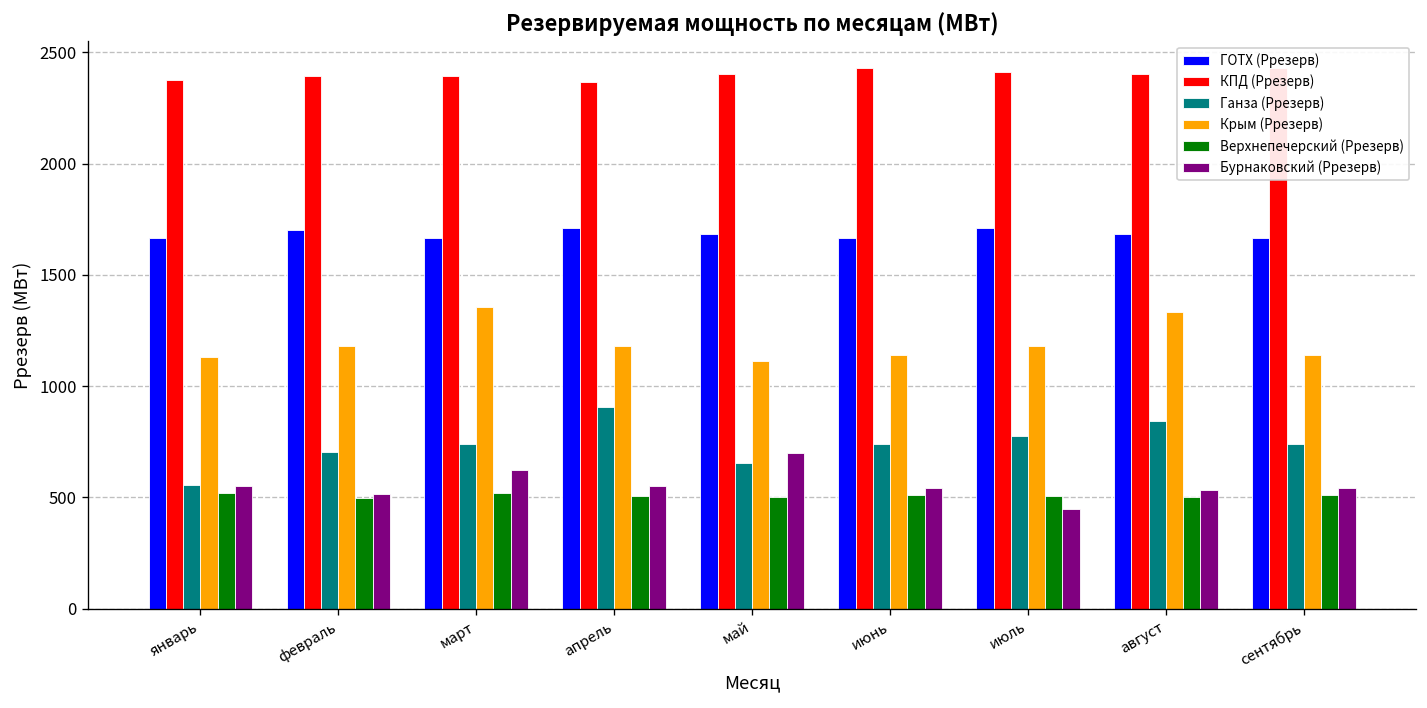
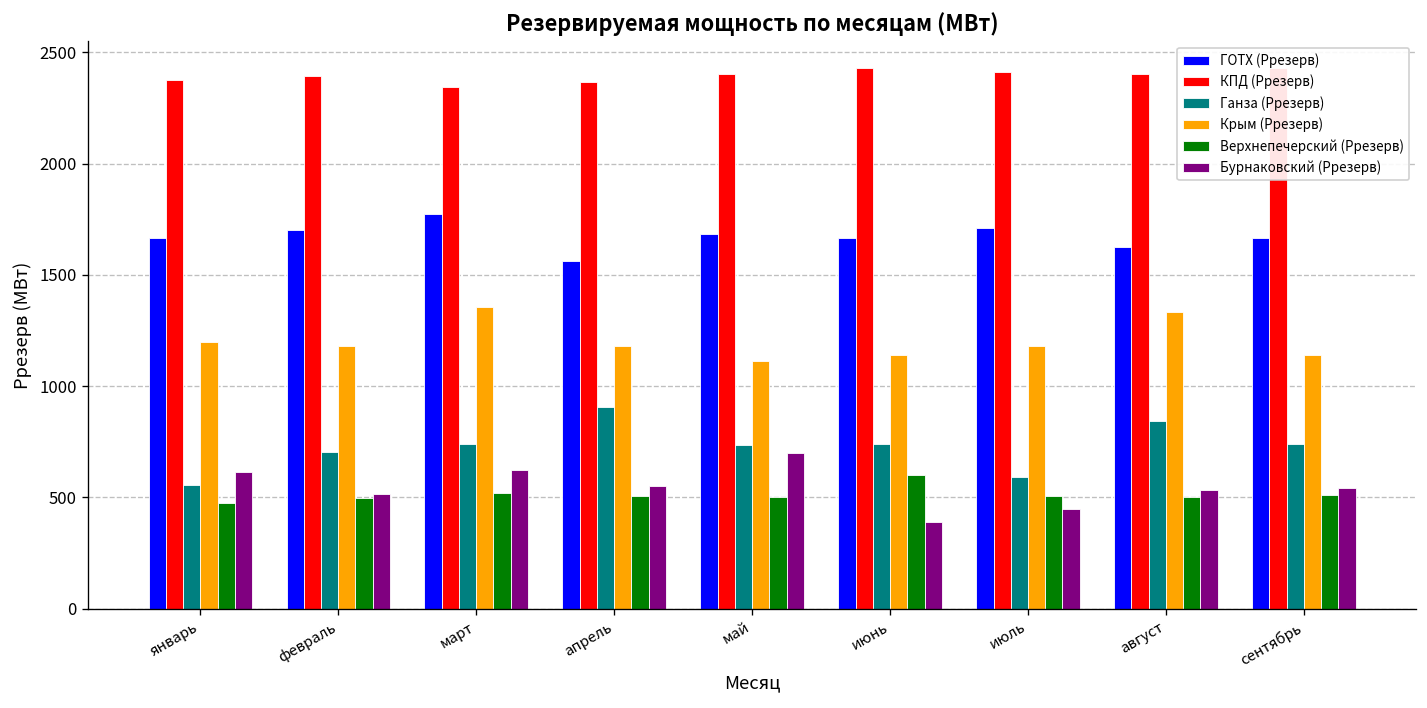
Крым (Ррезерв), январь: 1130 -> 1200
Верхнепечерский (Ррезерв), январь: 520 -> 480
Бурнаковский (Ррезерв), январь: 550 -> 610
ГОТХ (Ррезерв), март: 1670 -> 1780
КПД (Ррезерв), март: 2390 -> 2340
ГОТХ (Ррезерв), апрель: 1710 -> 1560
Ганза (Ррезерв), май: 650 -> 740
Верхнепечерский (Ррезерв), июнь: 510 -> 600
Бурнаковский (Ррезерв), июнь: 540 -> 390
Ганза (Ррезерв), июль: 780 -> 590
ГОТХ (Ррезерв), август: 1690 -> 1630
